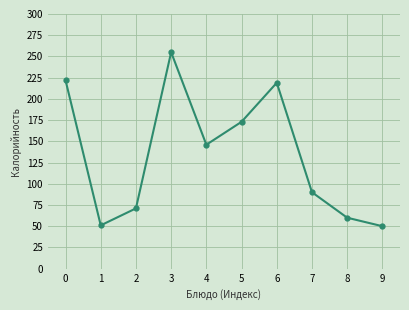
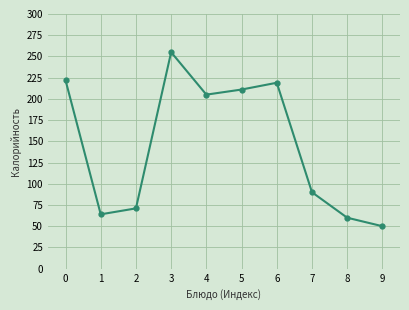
1: 50 -> 60
4: 150 -> 210
5: 170 -> 210
